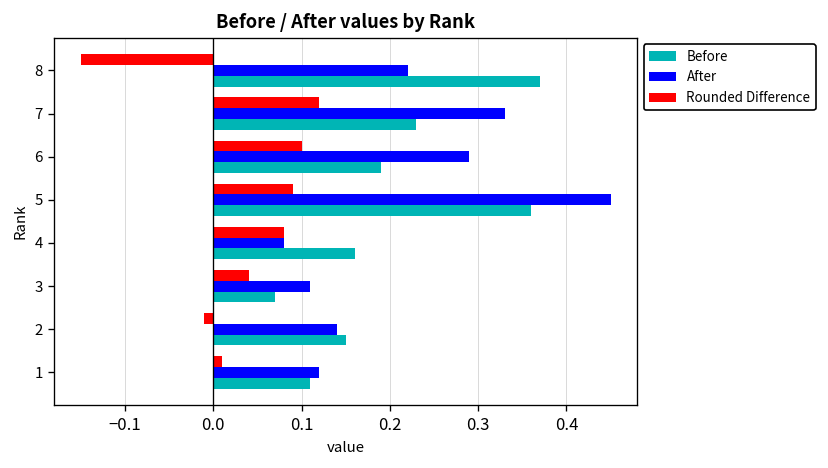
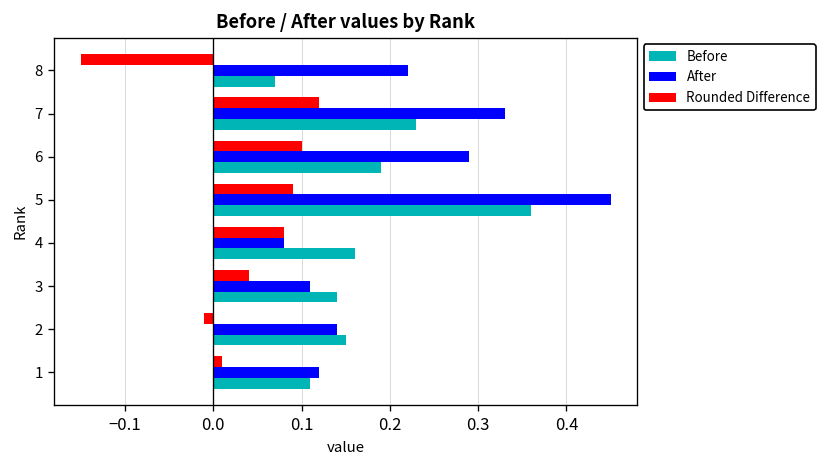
Before, 8: 0.37 -> 0.07
Before, 3: 0.07 -> 0.14
